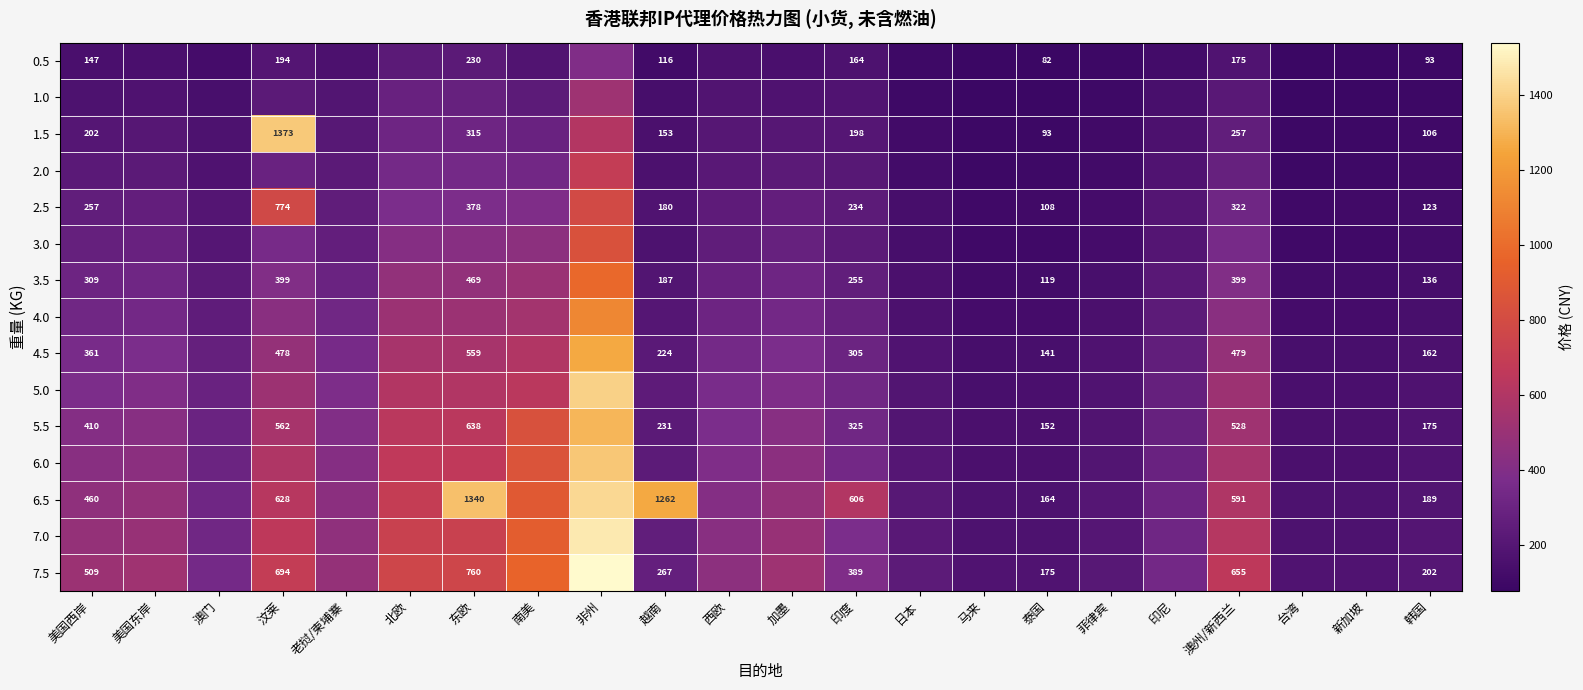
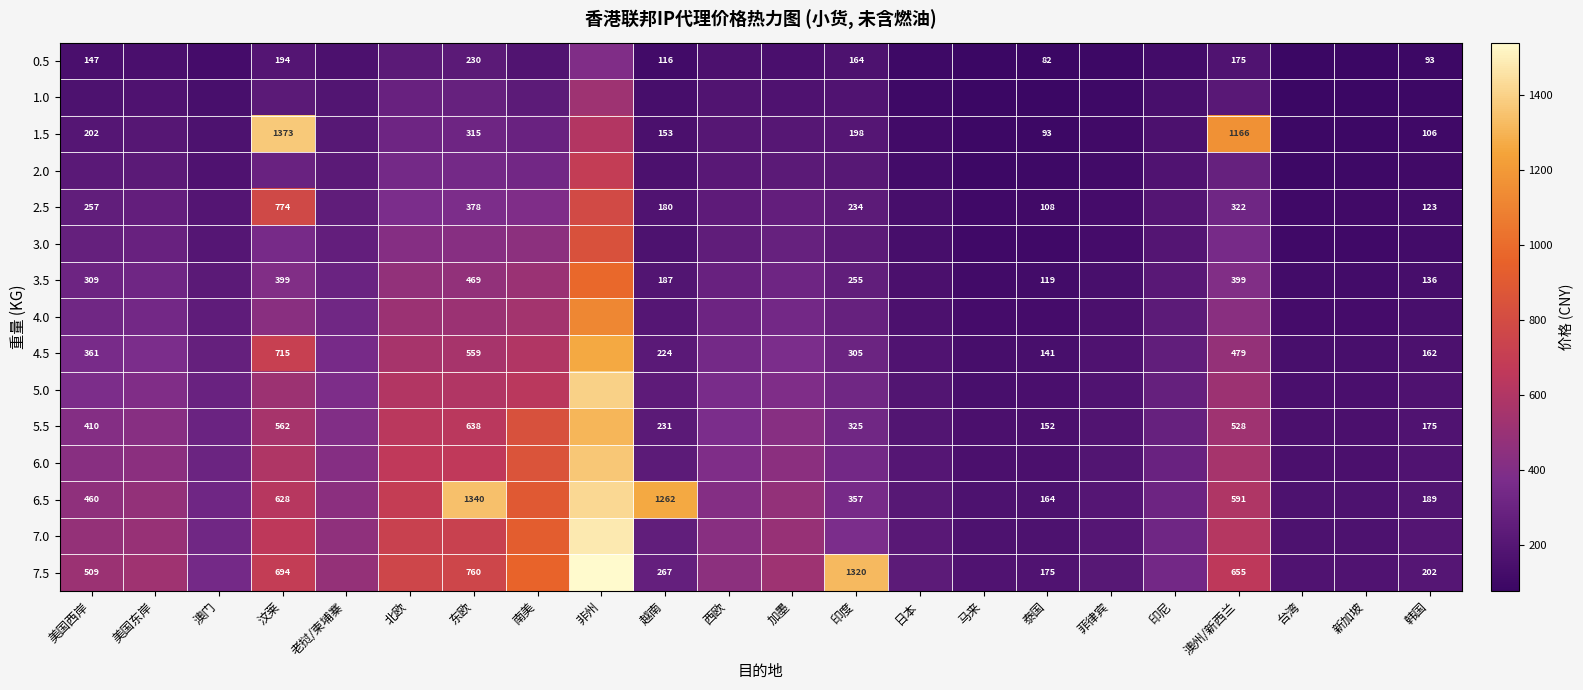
1.5, 澳州/新西兰: 257 -> 1166
4.5, 汶莱: 478 -> 715
6.5, 印度: 606 -> 357
7.5, 印度: 389 -> 1320
